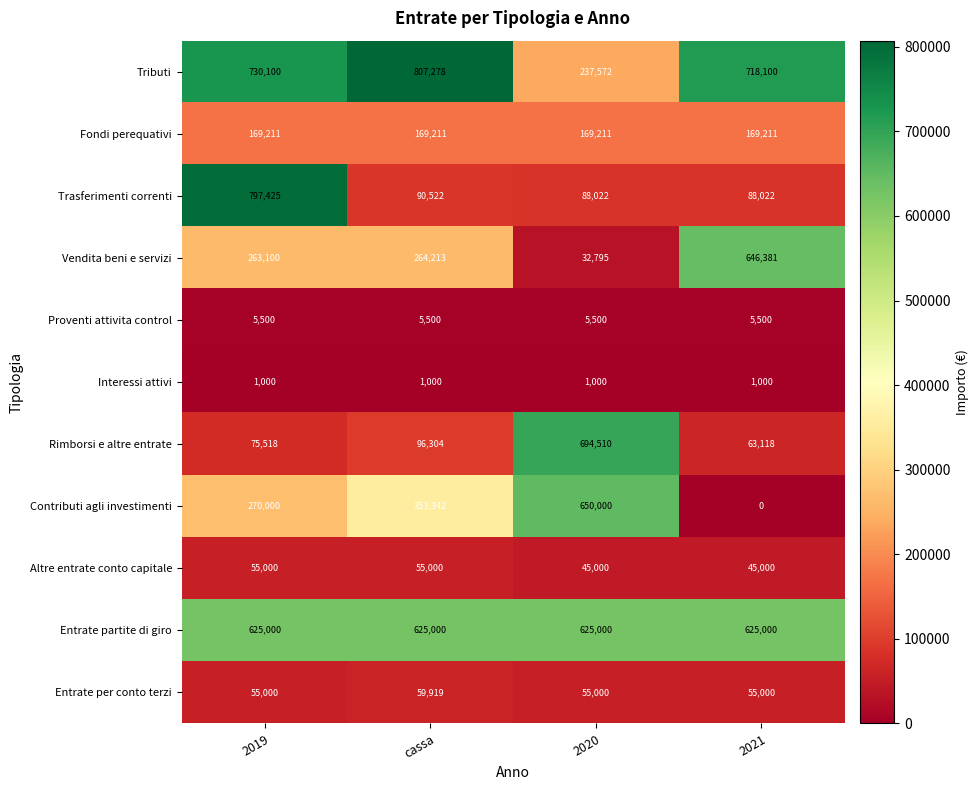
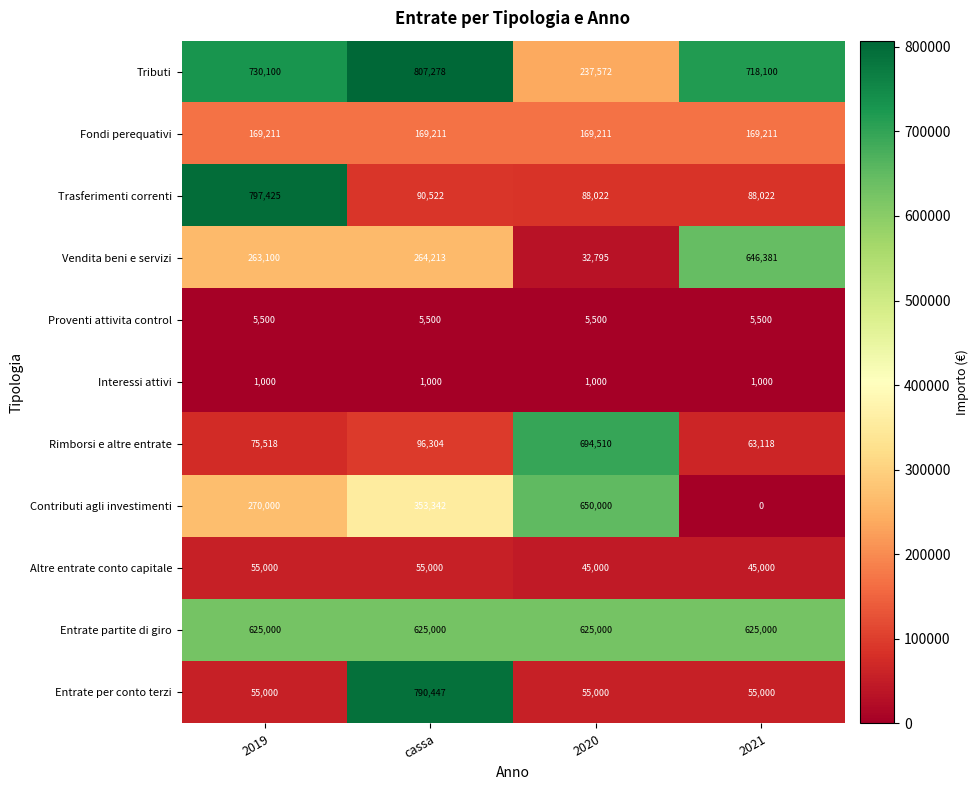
Entrate per conto terzi, cassa: 59,919 -> 790,447
